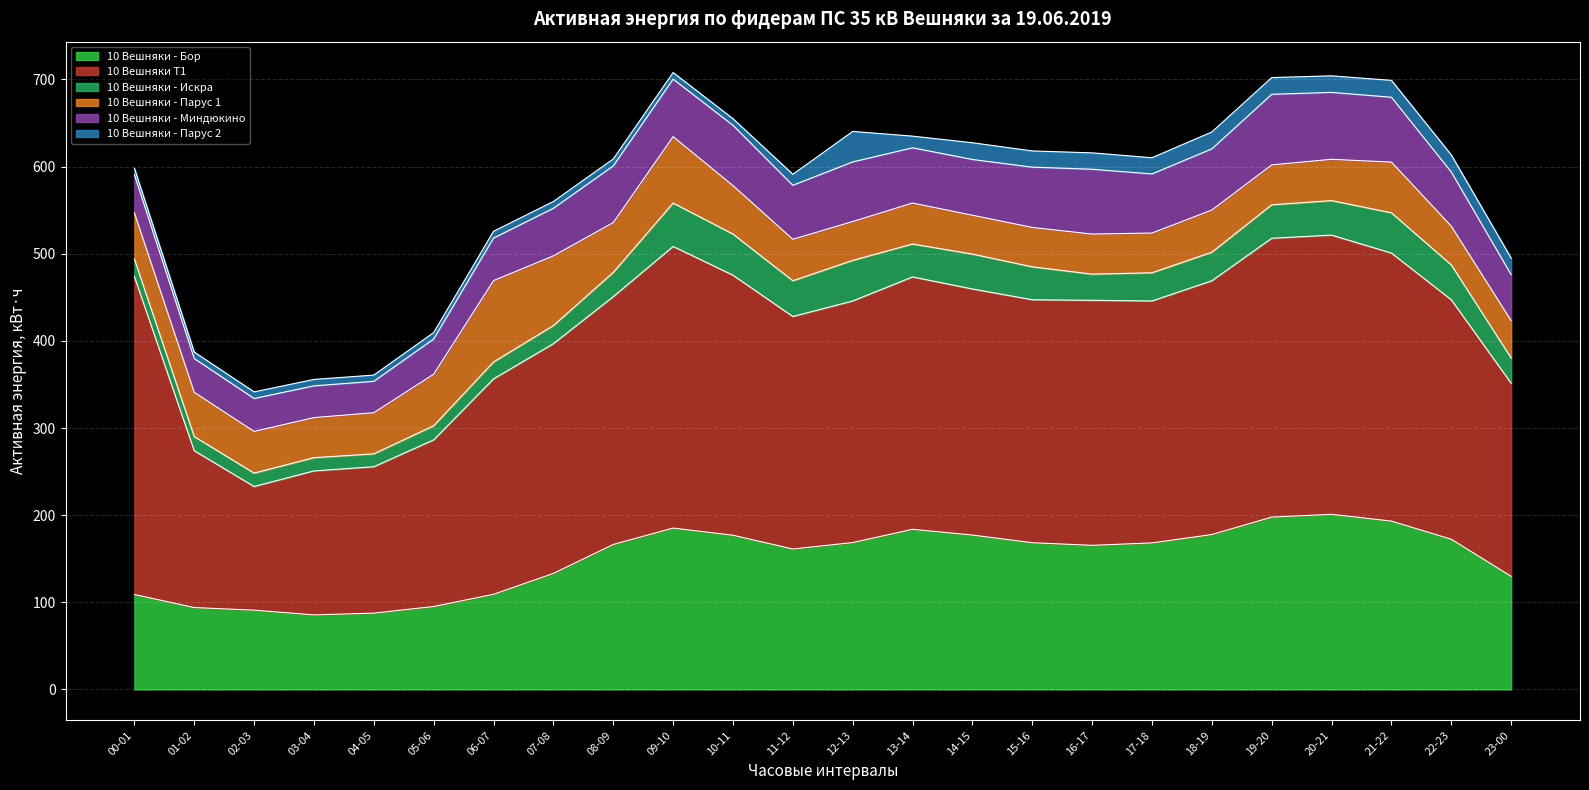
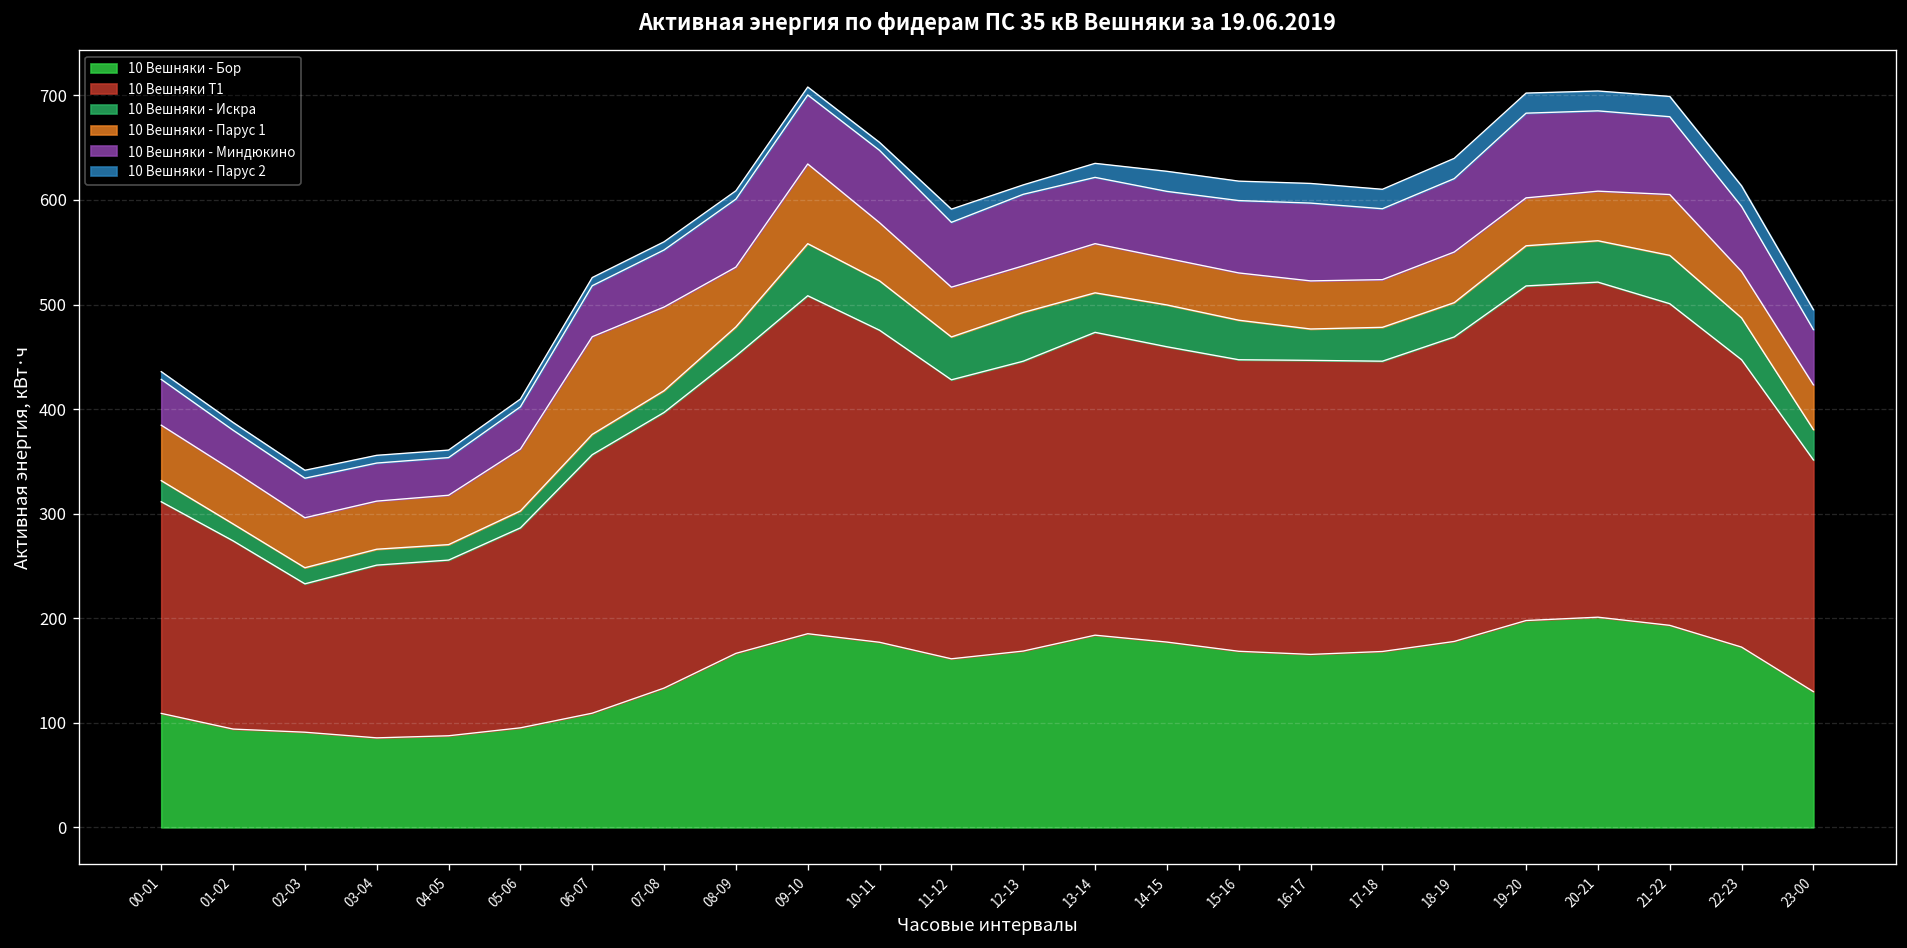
10 Вешняки Т1, 00-01: 360 -> 200
10 Вешняки - Парус 2, 12-13: 40 -> 10
